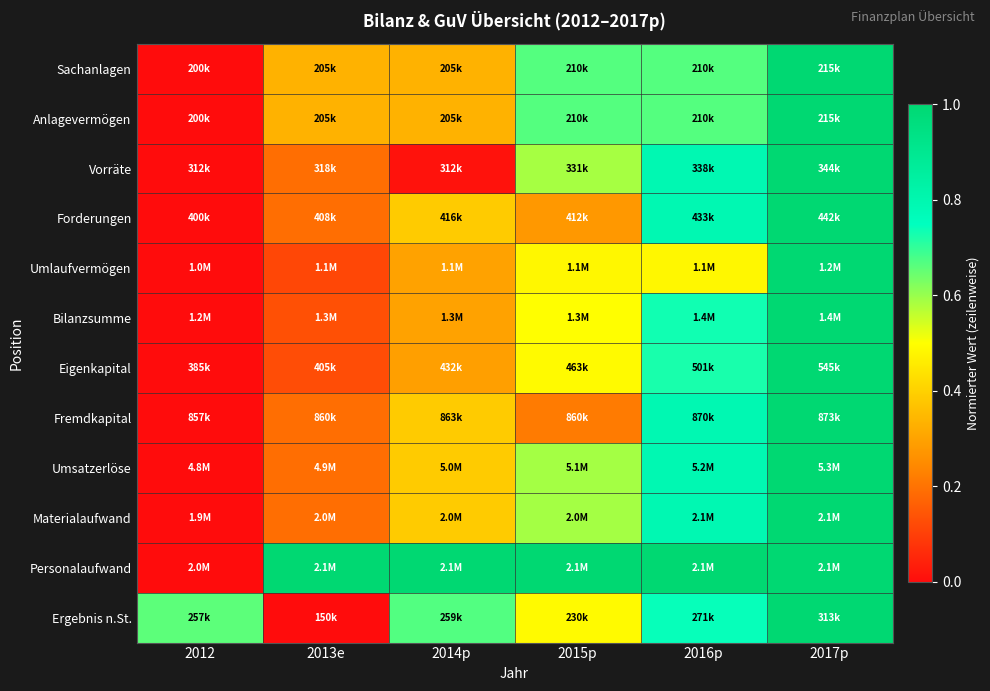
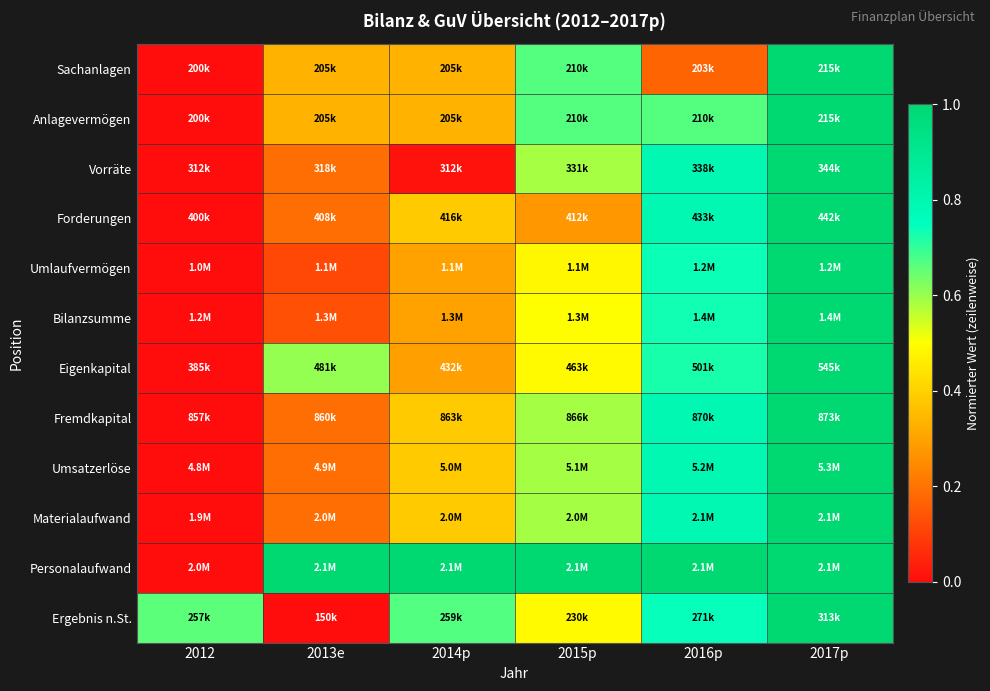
Sachanlagen, 2016p: 210k -> 203k
Umlaufvermögen, 2016p: 1.1M -> 1.2M
Eigenkapital, 2013e: 405k -> 481k
Fremdkapital, 2015p: 860k -> 866k
